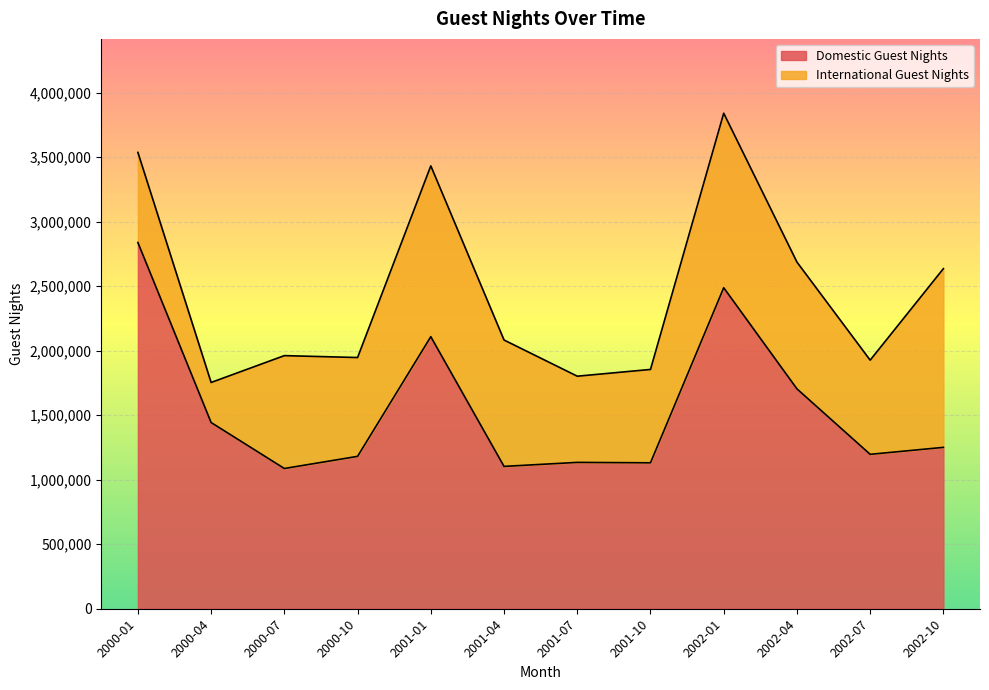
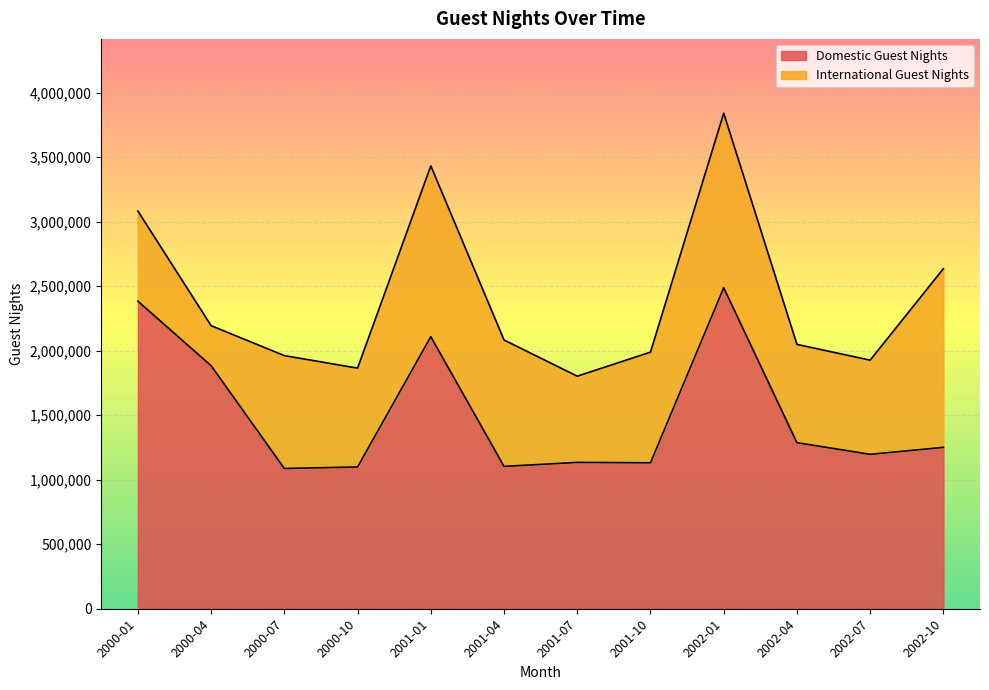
Domestic Guest Nights, 2000-01: 2,840,000 -> 2,380,000
Domestic Guest Nights, 2000-04: 1,440,000 -> 1,880,000
Domestic Guest Nights, 2000-10: 1,180,000 -> 1,100,000
International Guest Nights, 2001-10: 720,000 -> 860,000
Domestic Guest Nights, 2002-04: 1,700,000 -> 1,290,000
International Guest Nights, 2002-04: 980,000 -> 760,000
